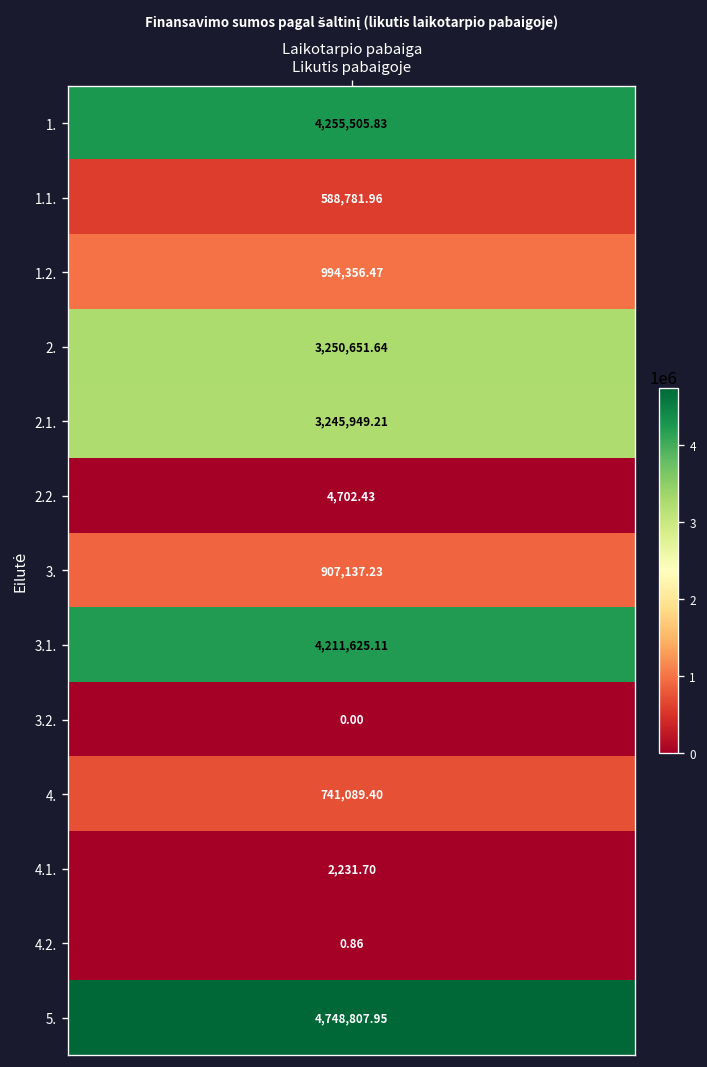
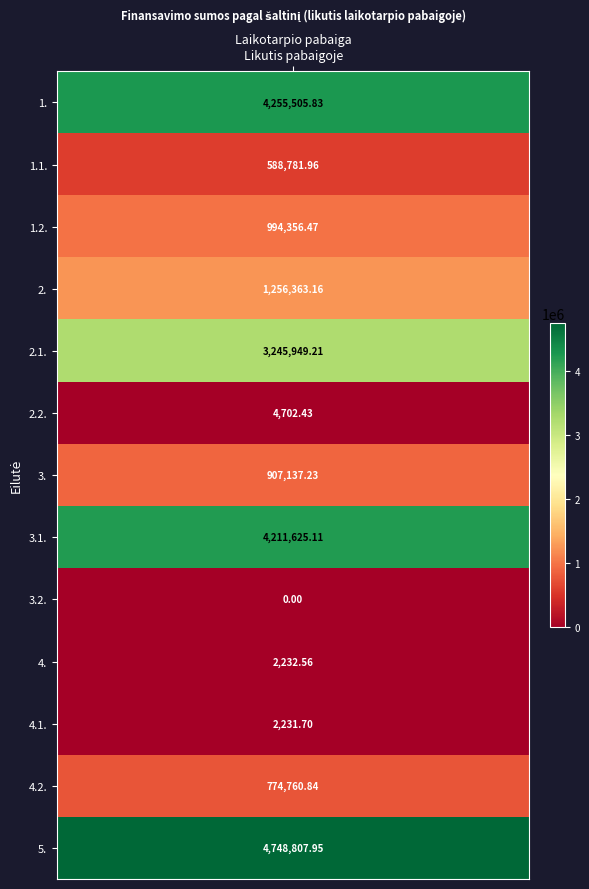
2., Likutis pabaigoje: 3,250,651.64 -> 1,256,363.16
4., Likutis pabaigoje: 741,089.40 -> 2,232.56
4.2., Likutis pabaigoje: 0.86 -> 774,760.84
